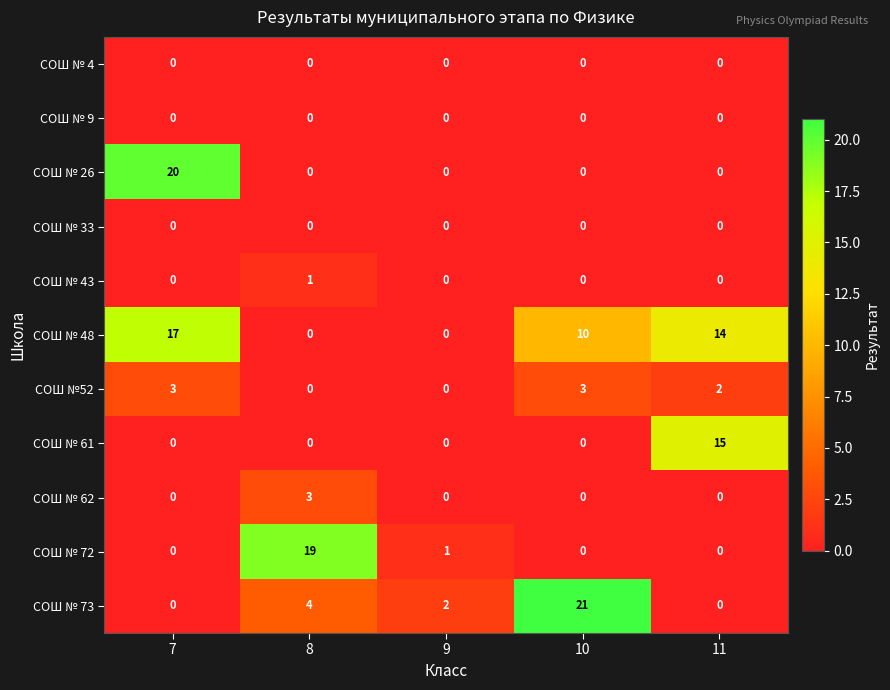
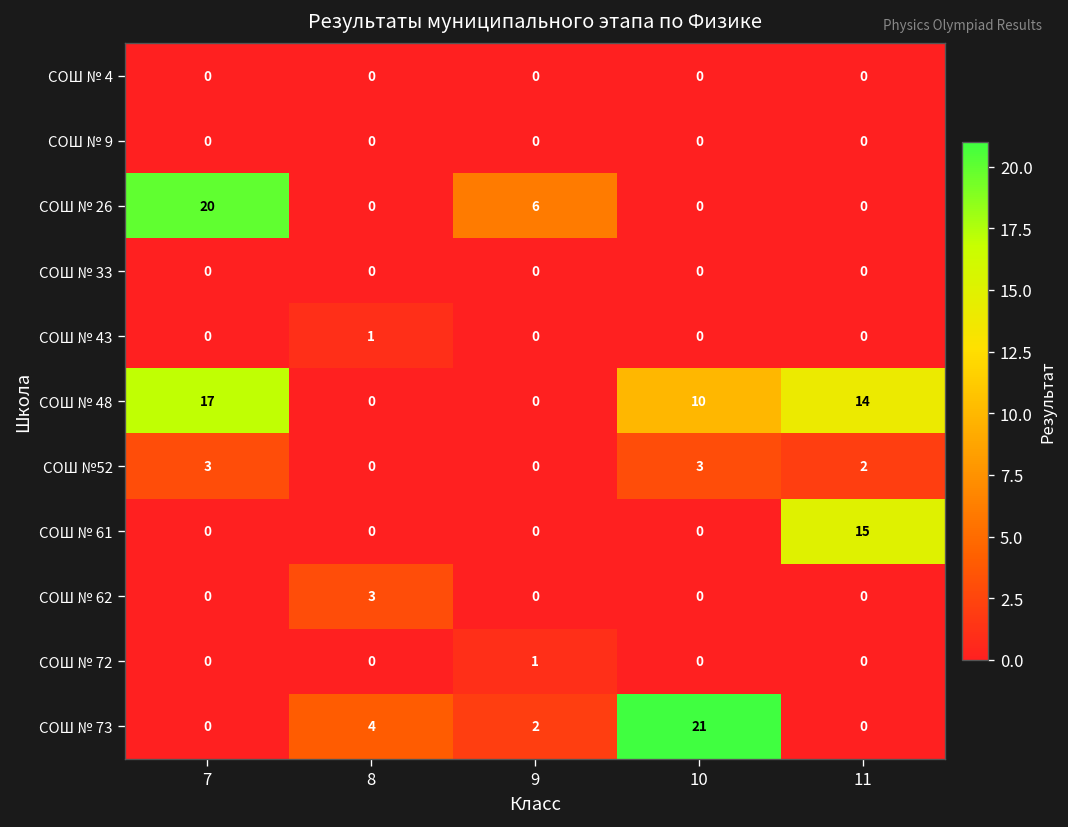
СОШ № 26, 9: 0 -> 6
СОШ № 72, 8: 19 -> 0
